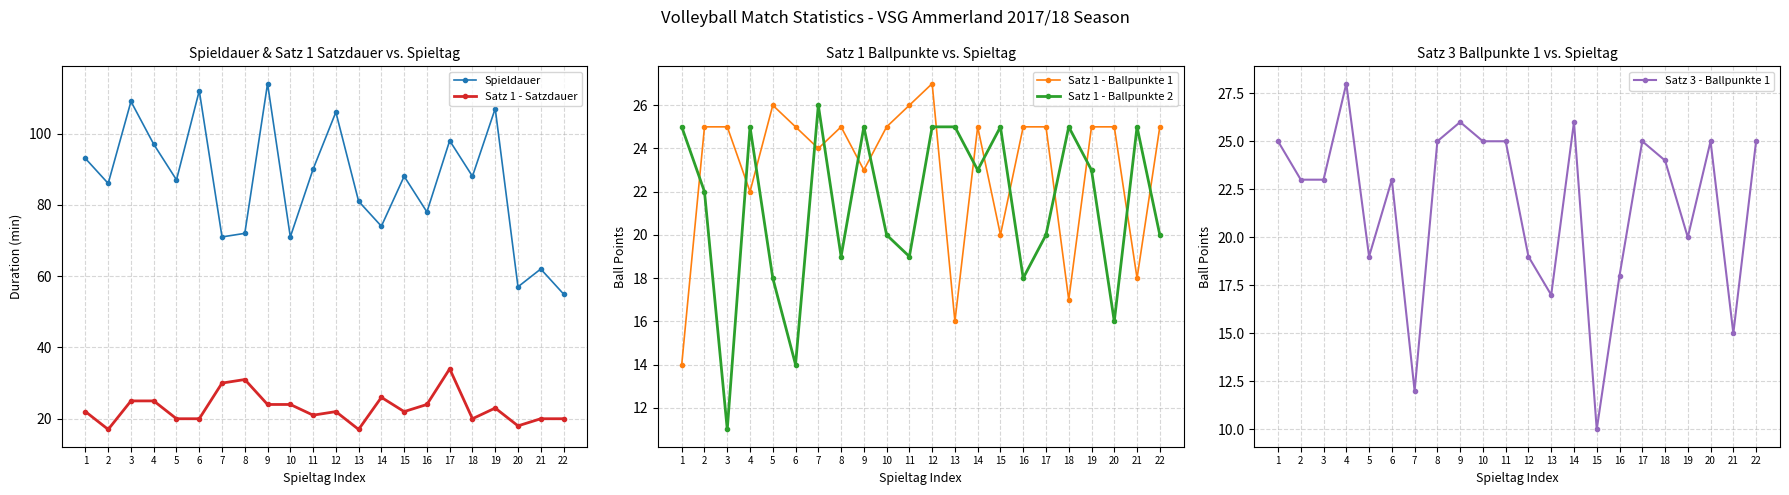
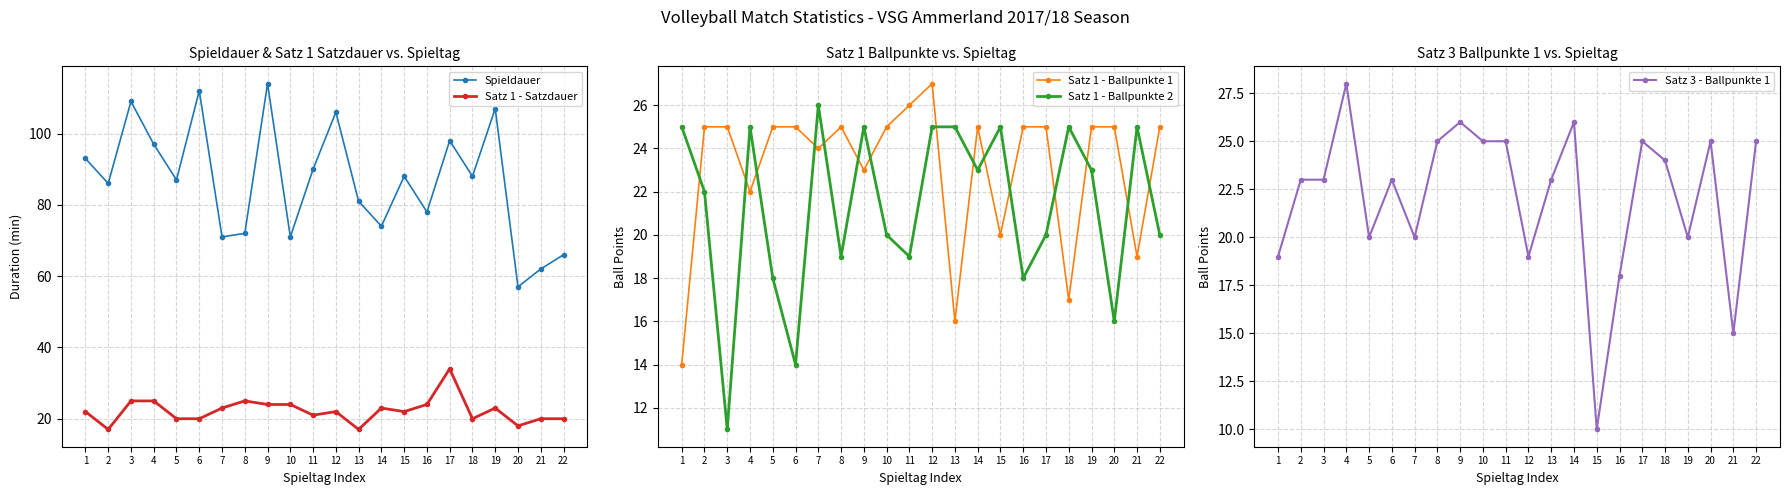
Spieldauer & Satz 1 Satzdauer vs. Spieltag, Satz 1 - Satzdauer, 7: 30 -> 23
Spieldauer & Satz 1 Satzdauer vs. Spieltag, Satz 1 - Satzdauer, 8: 31 -> 25
Spieldauer & Satz 1 Satzdauer vs. Spieltag, Satz 1 - Satzdauer, 14: 26 -> 23
Spieldauer & Satz 1 Satzdauer vs. Spieltag, Spieldauer, 22: 55 -> 66
Satz 1 Ballpunkte vs. Spieltag, Satz 1 - Ballpunkte 1, 5: 26 -> 25
Satz 1 Ballpunkte vs. Spieltag, Satz 1 - Ballpunkte 1, 21: 18 -> 19
Satz 3 Ballpunkte 1 vs. Spieltag, 1: 25 -> 19
Satz 3 Ballpunkte 1 vs. Spieltag, 5: 19 -> 20
Satz 3 Ballpunkte 1 vs. Spieltag, 7: 12 -> 20
Satz 3 Ballpunkte 1 vs. Spieltag, 13: 17 -> 23
